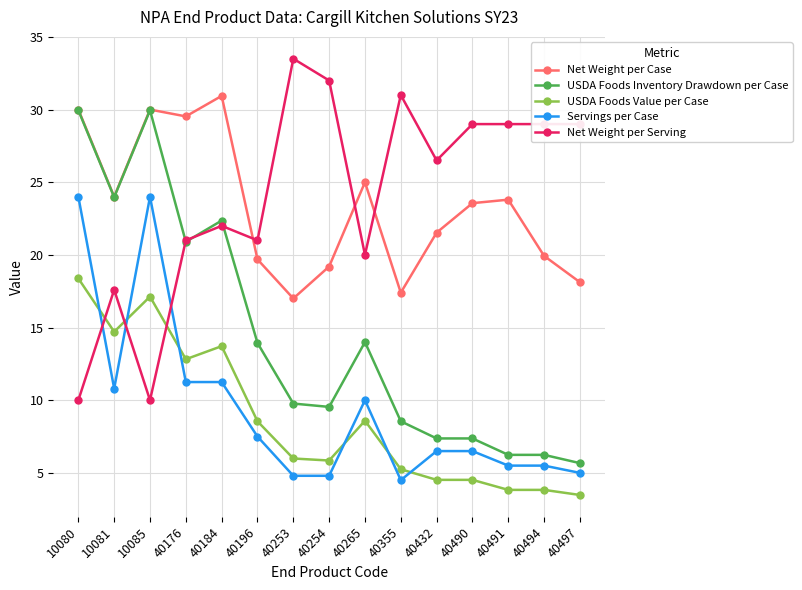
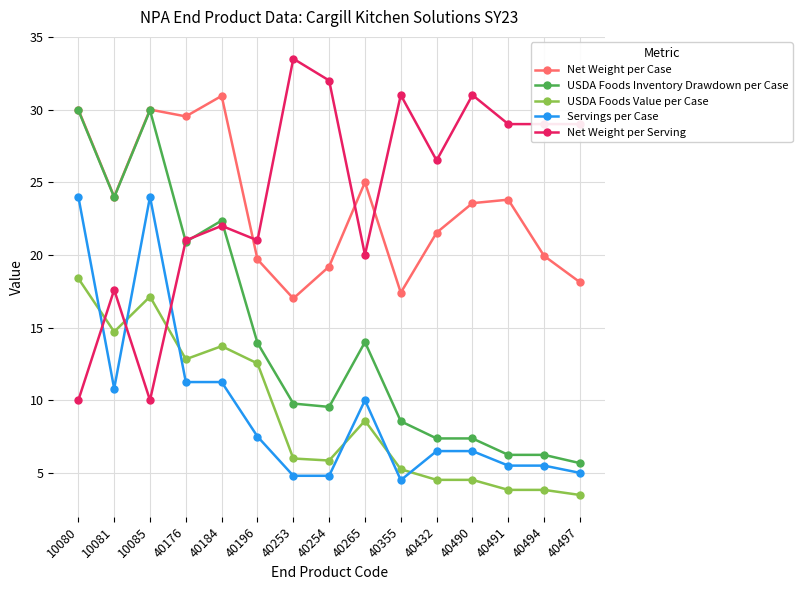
USDA Foods Value per Case, 40196: 8.6 -> 12.5
Net Weight per Serving, 40490: 29.0 -> 31.0
